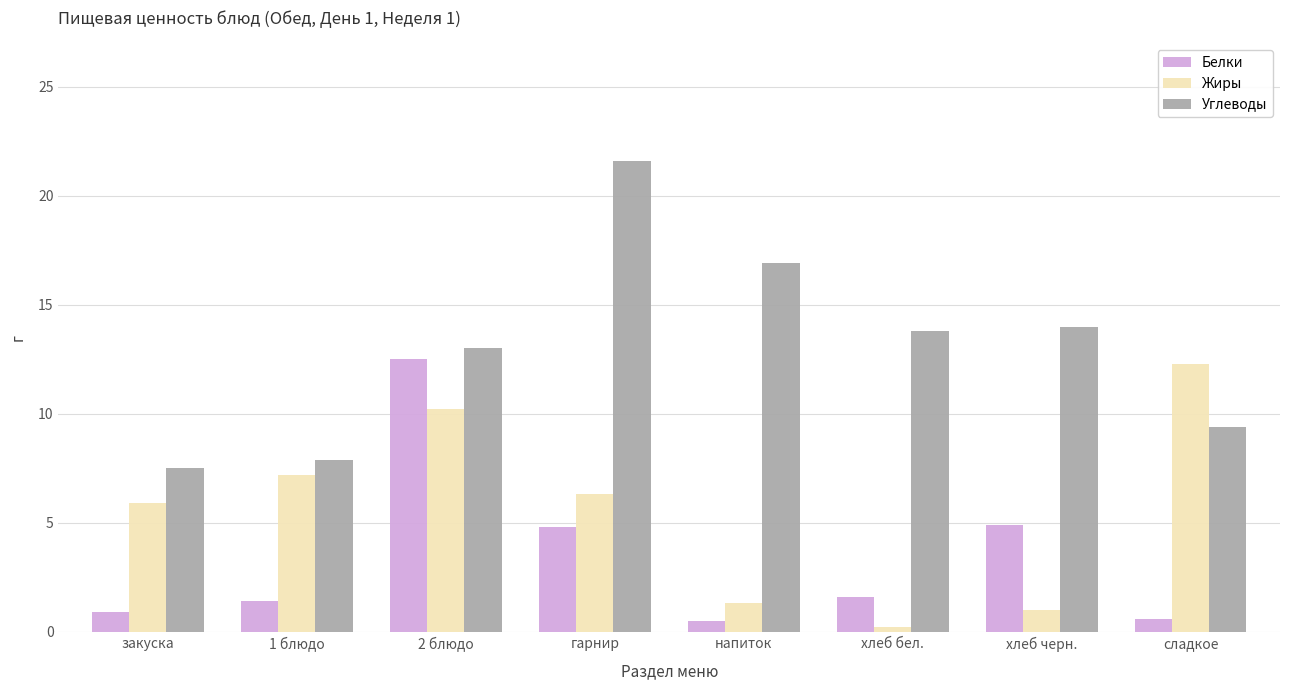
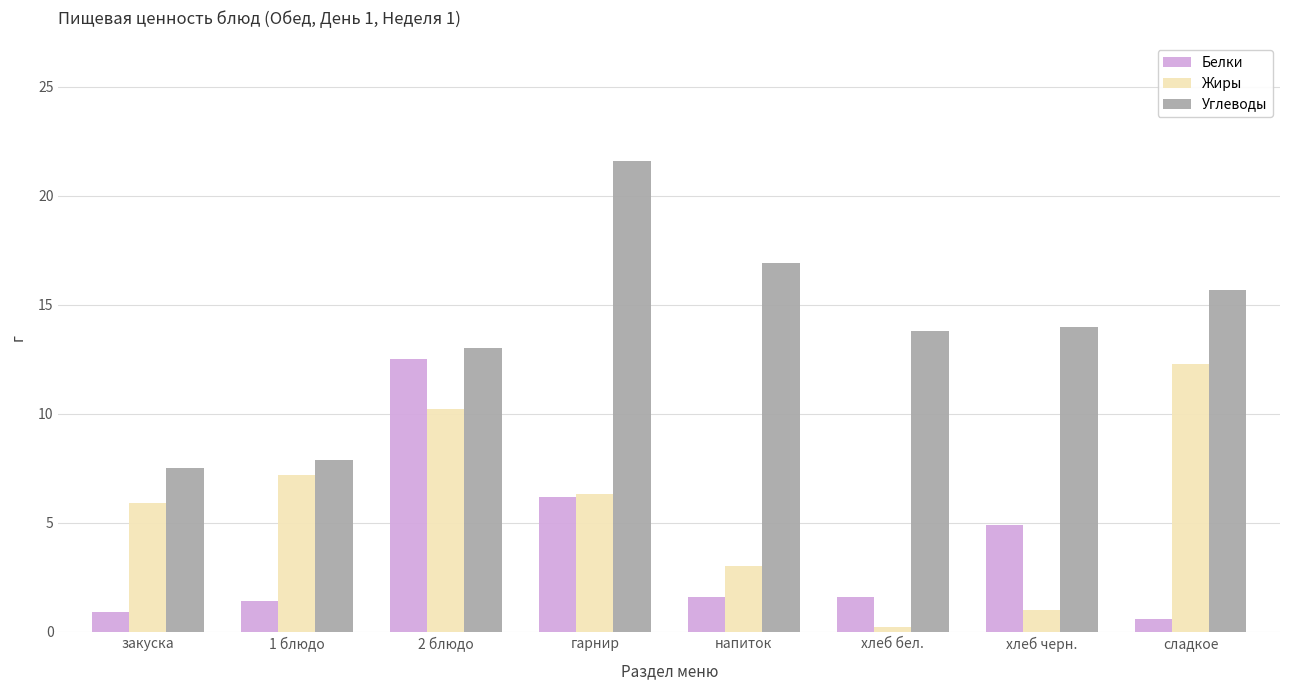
Белки, гарнир: 4.8 -> 6.2
Белки, напиток: 0.5 -> 1.6
Жиры, напиток: 1.3 -> 3.0
Углеводы, сладкое: 9.4 -> 15.7
